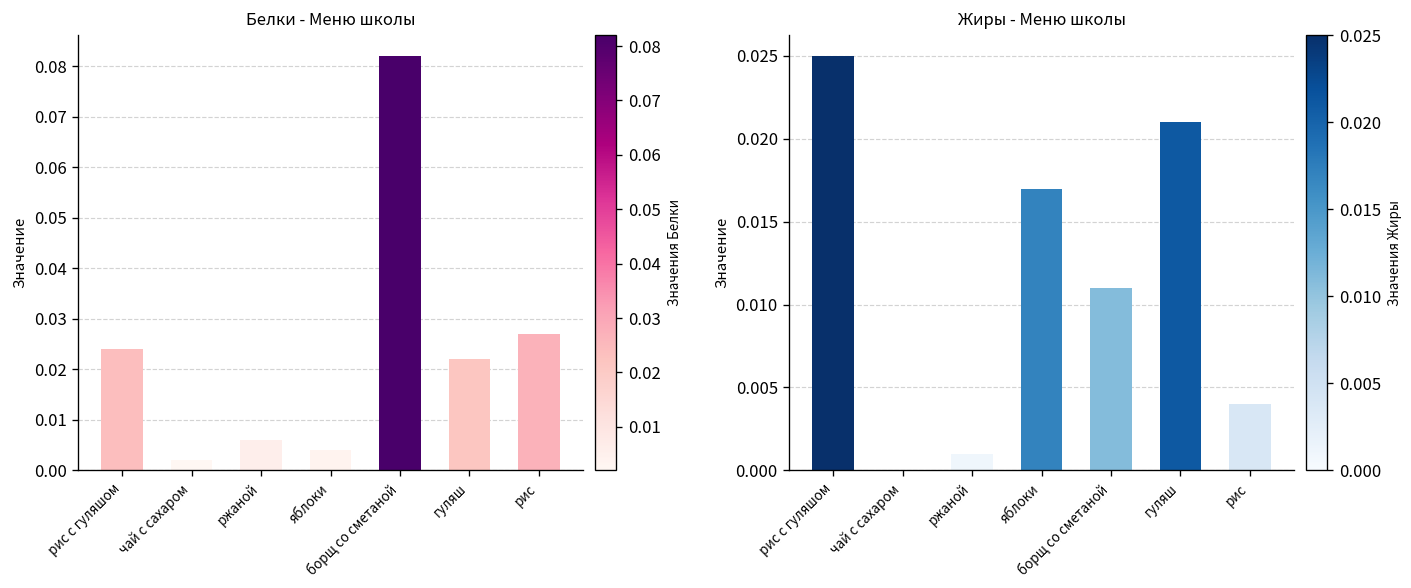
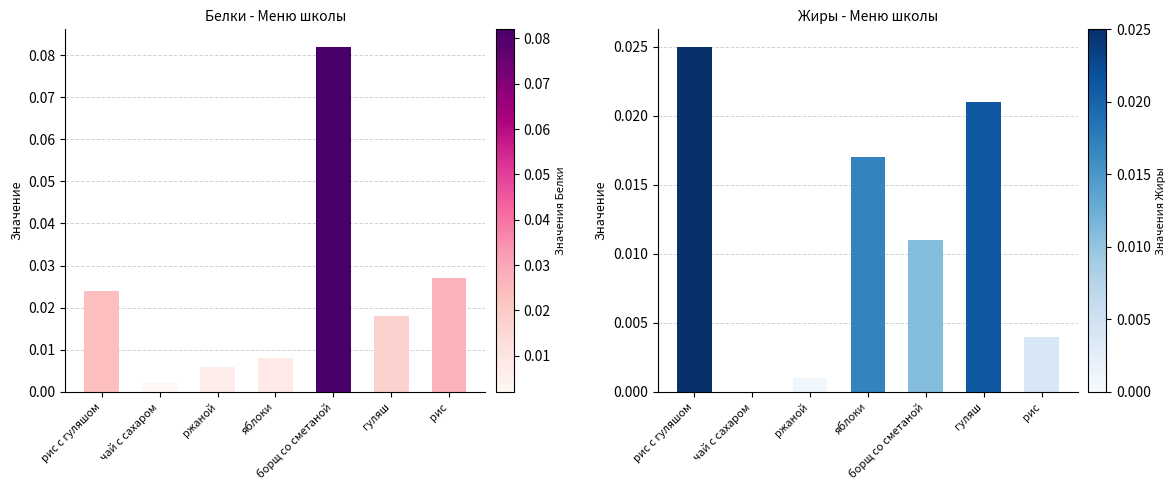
Белки - Меню школы, яблоки: 0.004 -> 0.008
Белки - Меню школы, гуляш: 0.022 -> 0.018
